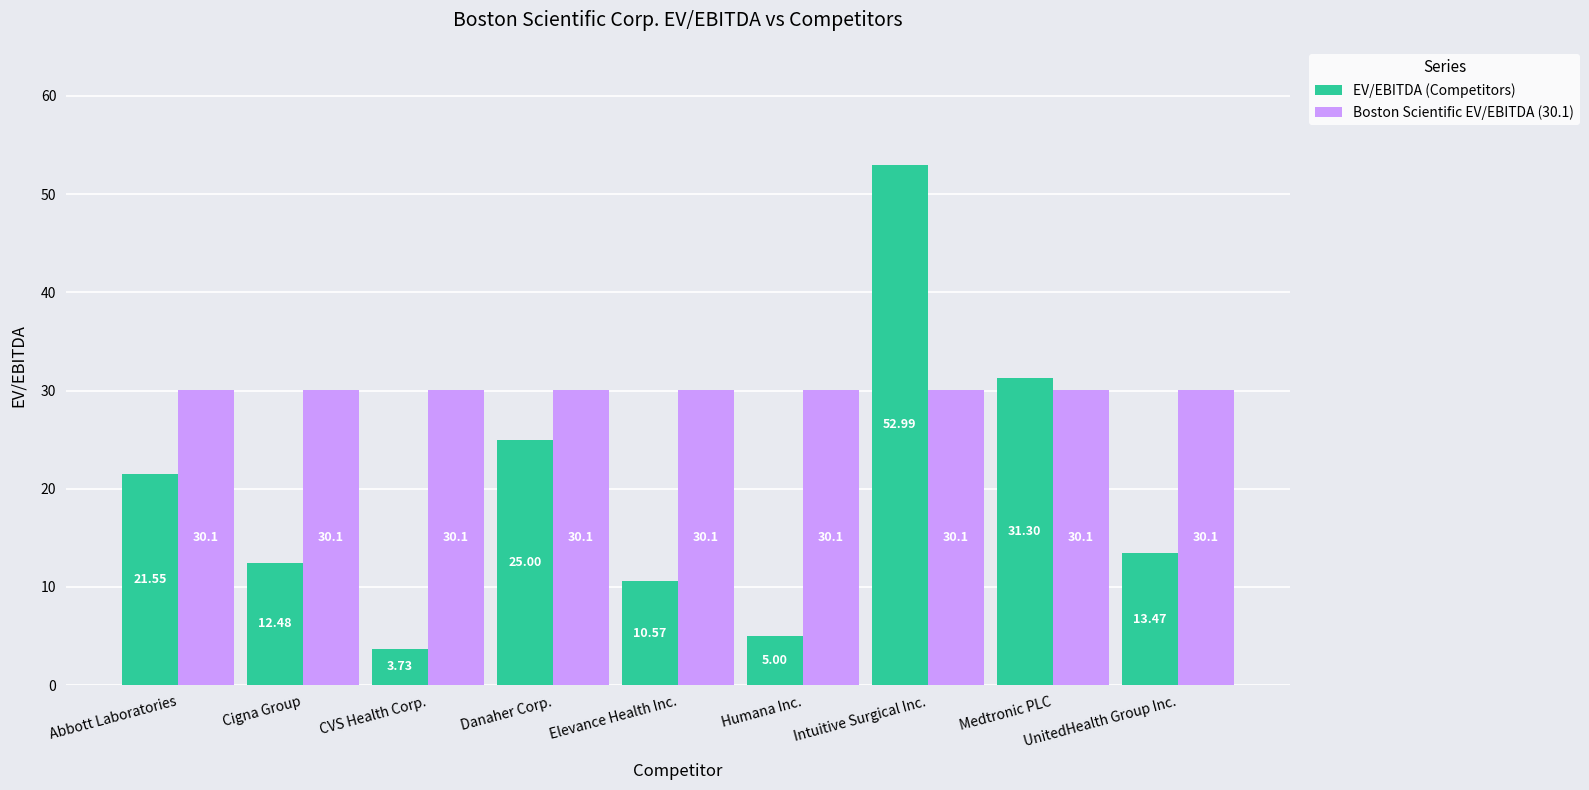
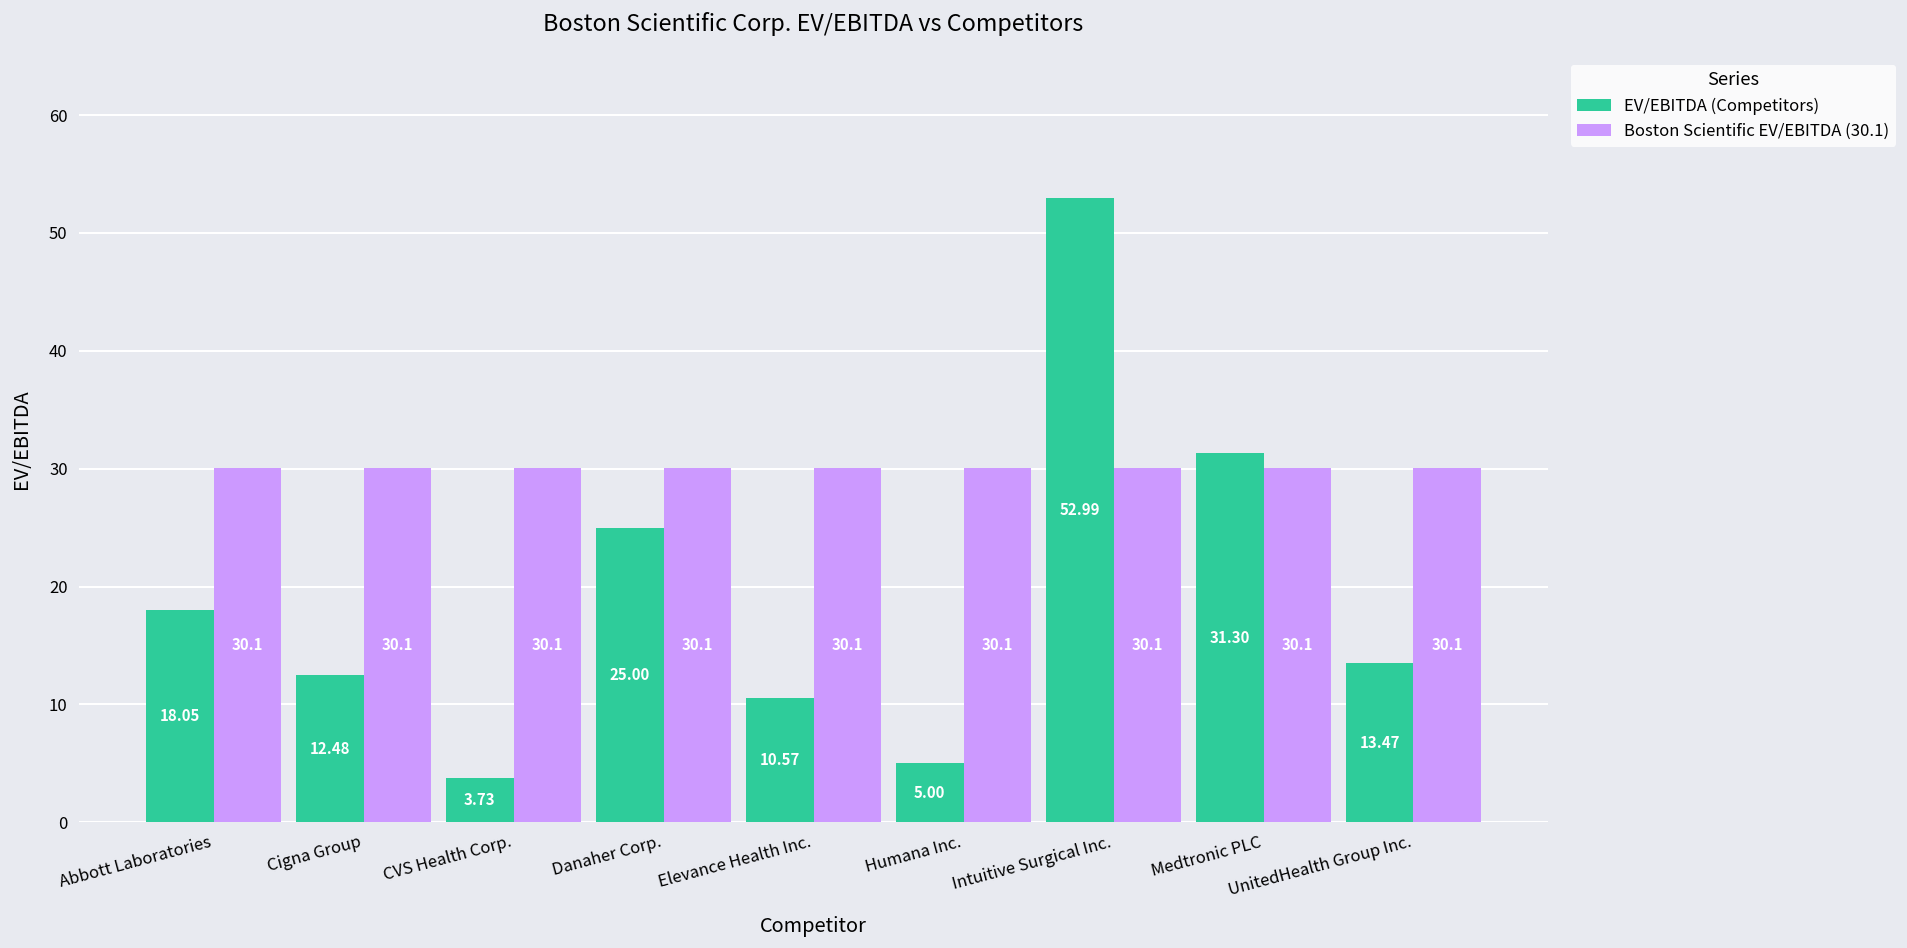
EV/EBITDA (Competitors), Abbott Laboratories: 21.55 -> 18.05
